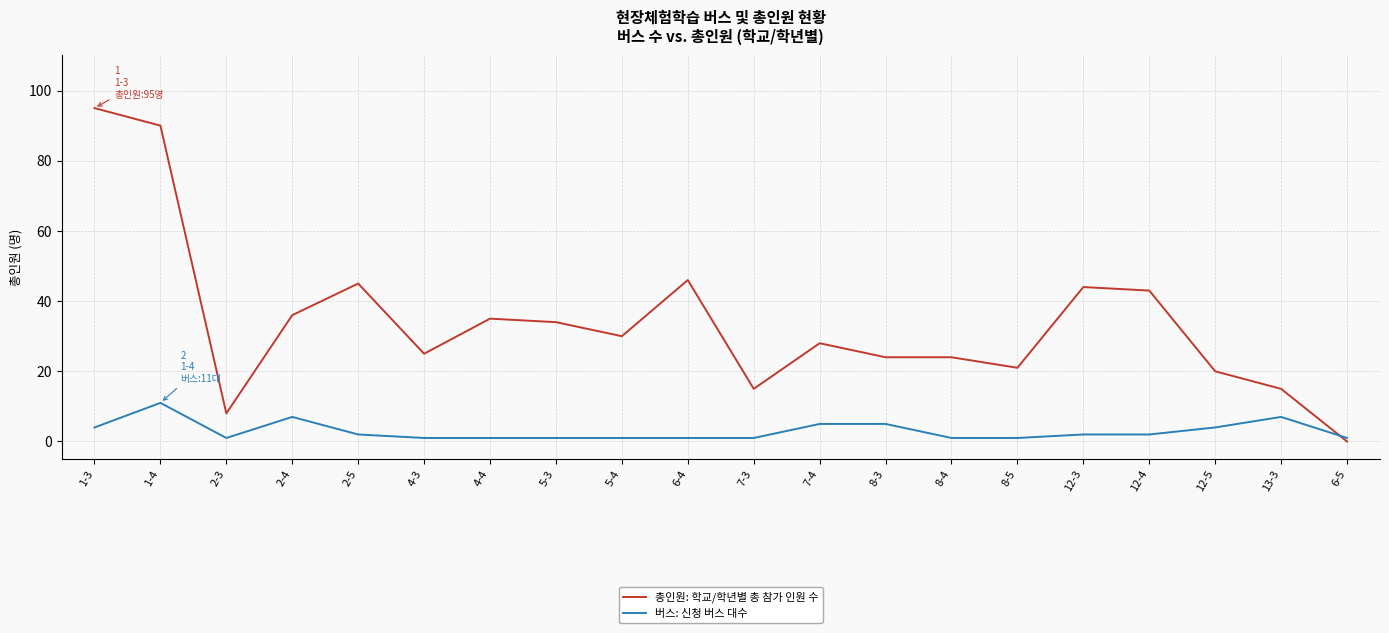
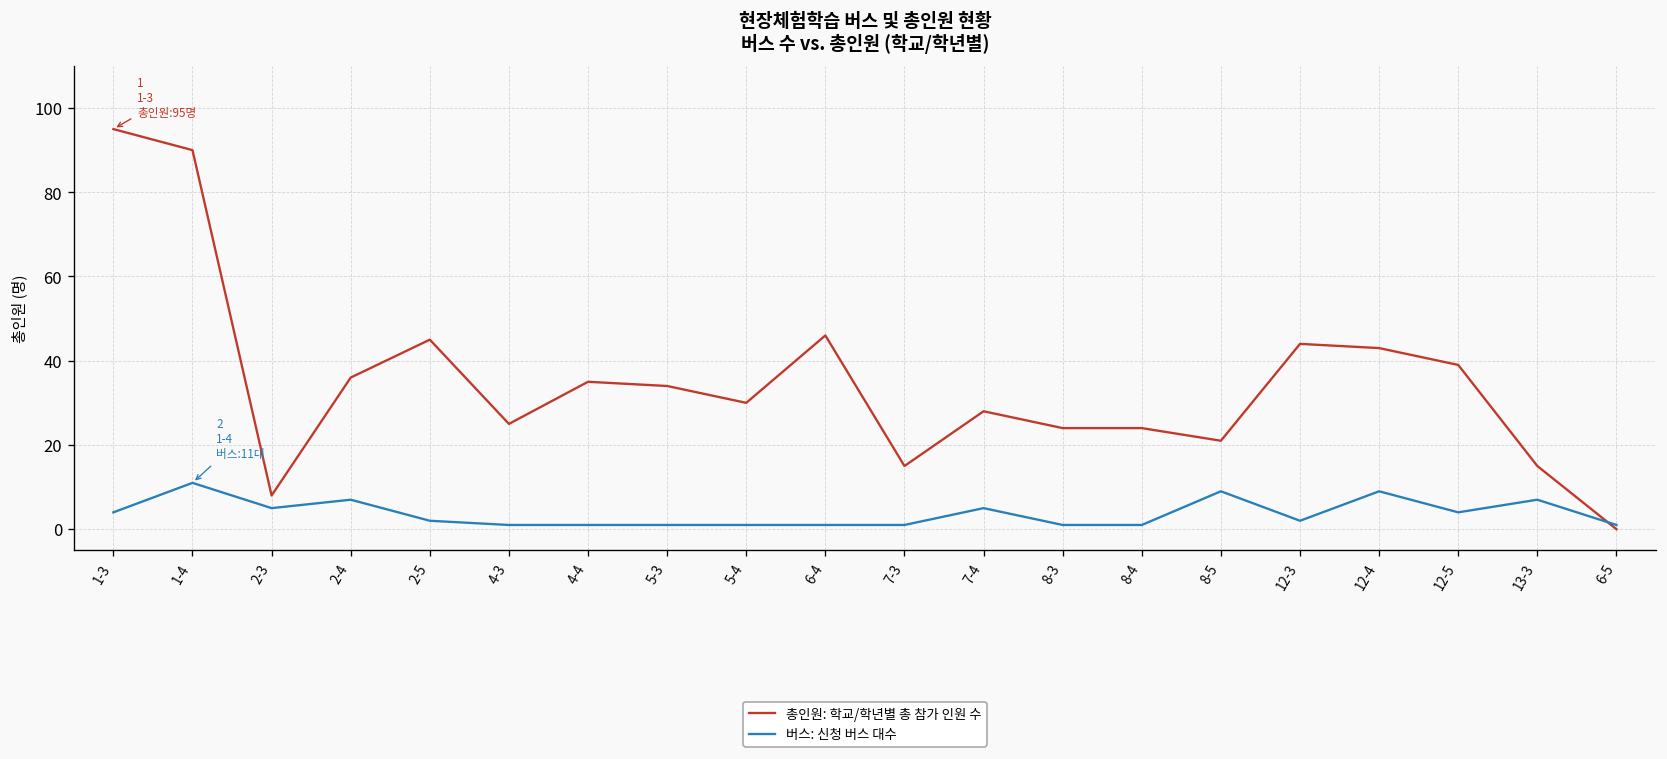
버스: 신청 버스 대수, 2-3: 1 -> 5
버스: 신청 버스 대수, 8-3: 5 -> 1
버스: 신청 버스 대수, 8-5: 1 -> 9
버스: 신청 버스 대수, 12-4: 2 -> 9
총인원: 학교/학년별 총 참가 인원 수, 12-5: 20 -> 39
